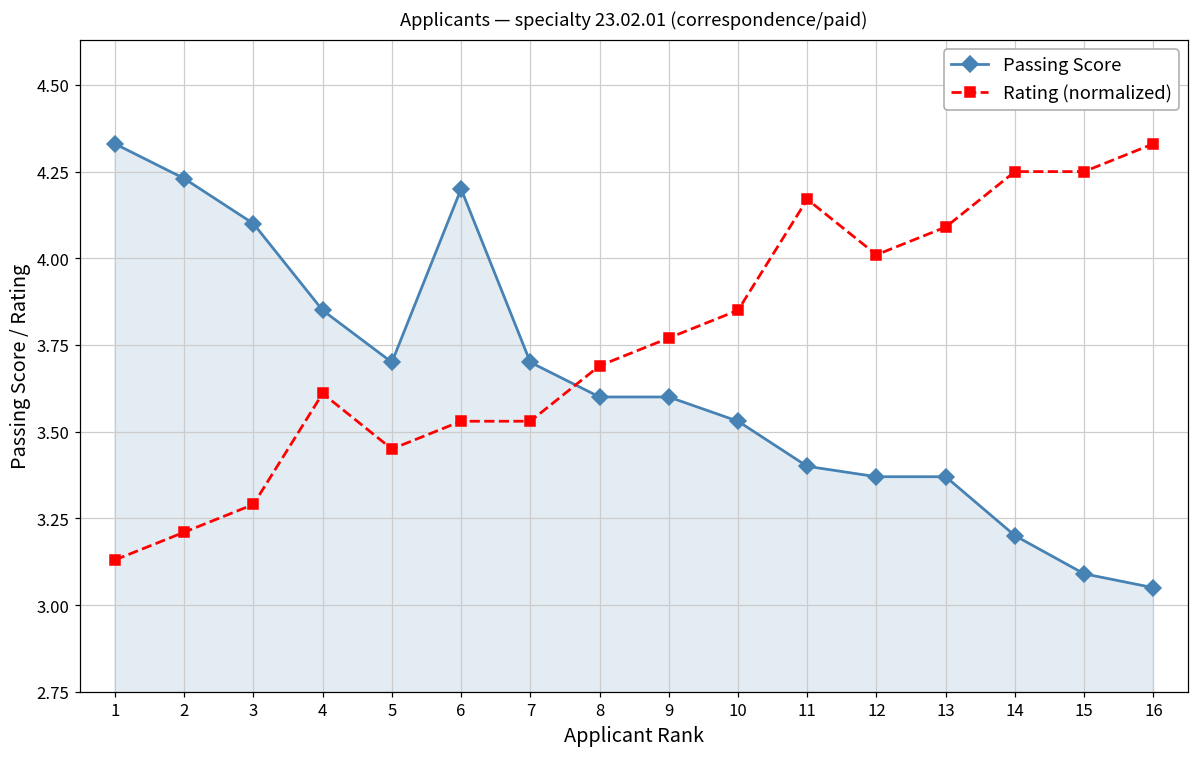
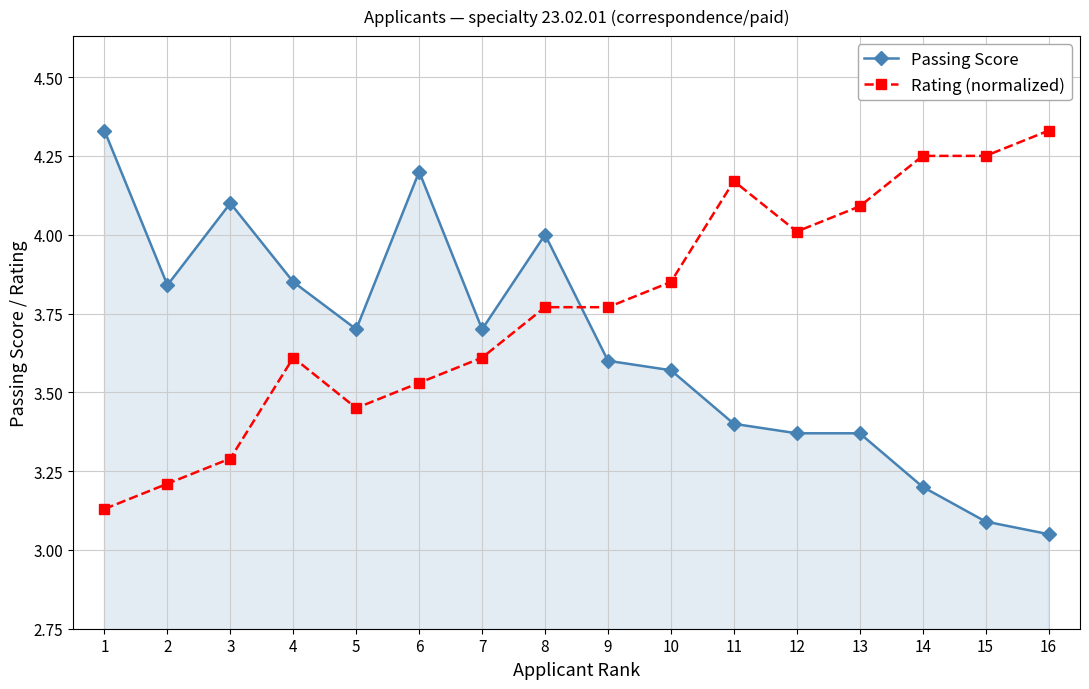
Passing Score, 2: 4.23 -> 3.84
Rating (normalized), 7: 3.53 -> 3.61
Passing Score, 8: 3.6 -> 4.0
Rating (normalized), 8: 3.69 -> 3.77
Passing Score, 10: 3.53 -> 3.57
